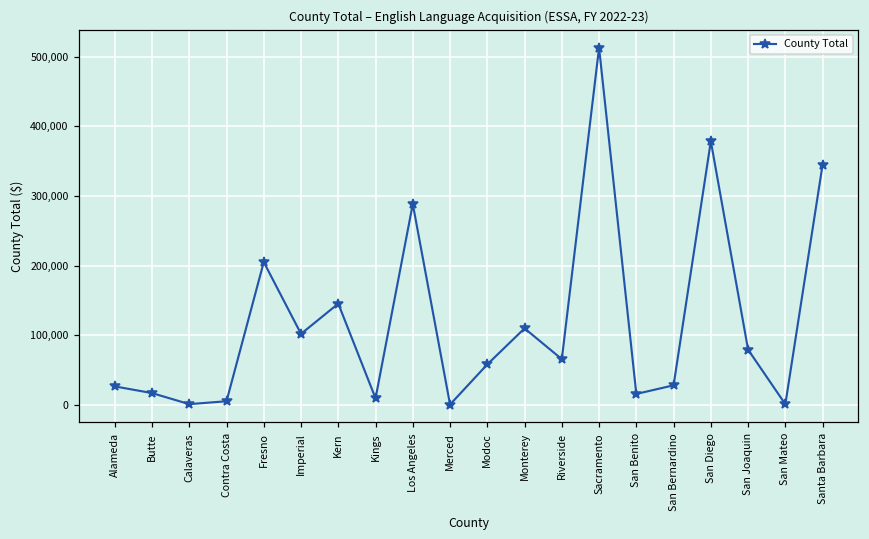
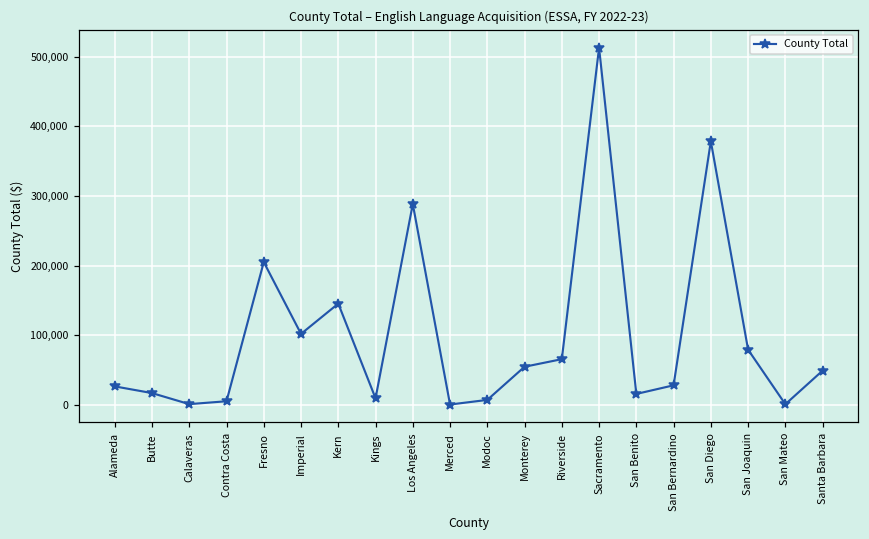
Modoc: 60,000 -> 10,000
Monterey: 110,000 -> 50,000
Santa Barbara: 350,000 -> 50,000
